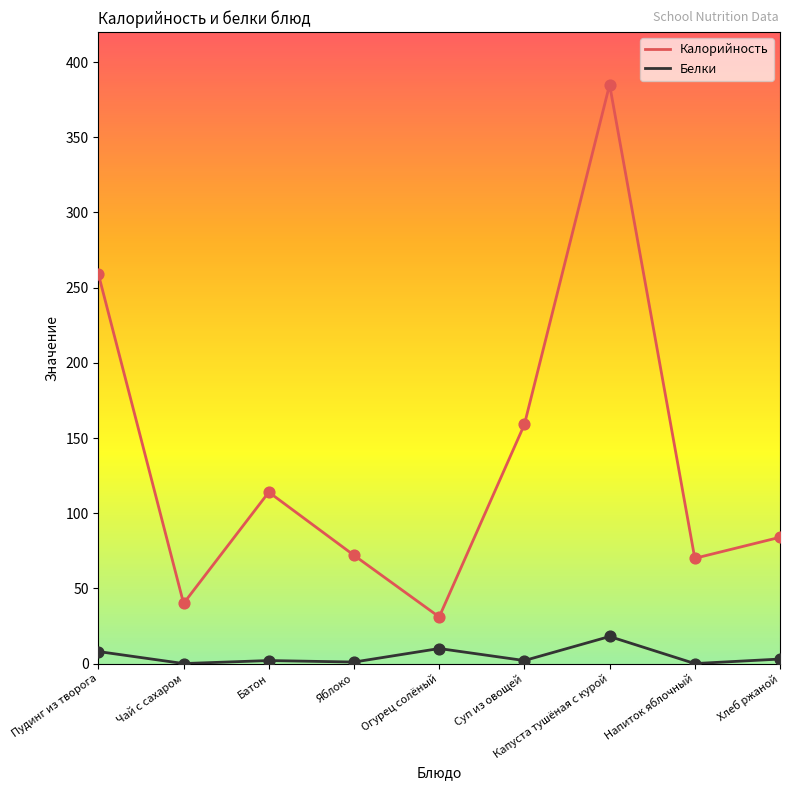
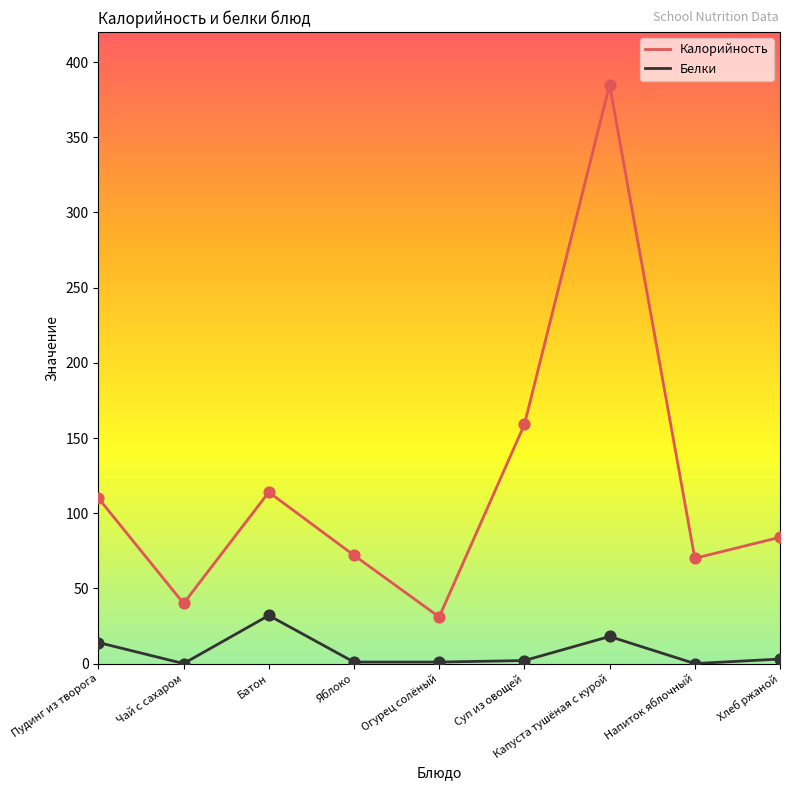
Калорийность, Пудинг из творога: 259 -> 110
Белки, Пудинг из творога: 8 -> 14
Белки, Батон: 2 -> 32
Белки, Огурец солёный: 10 -> 1
